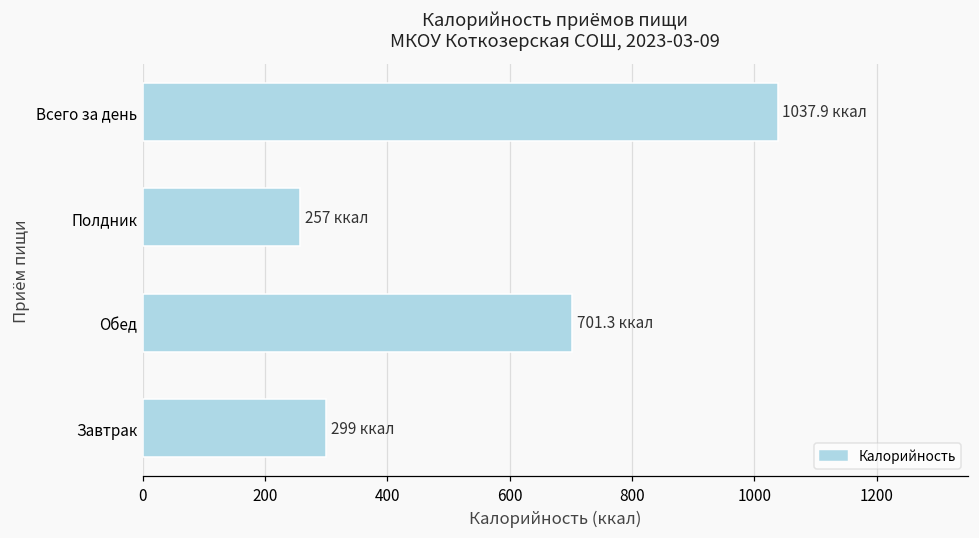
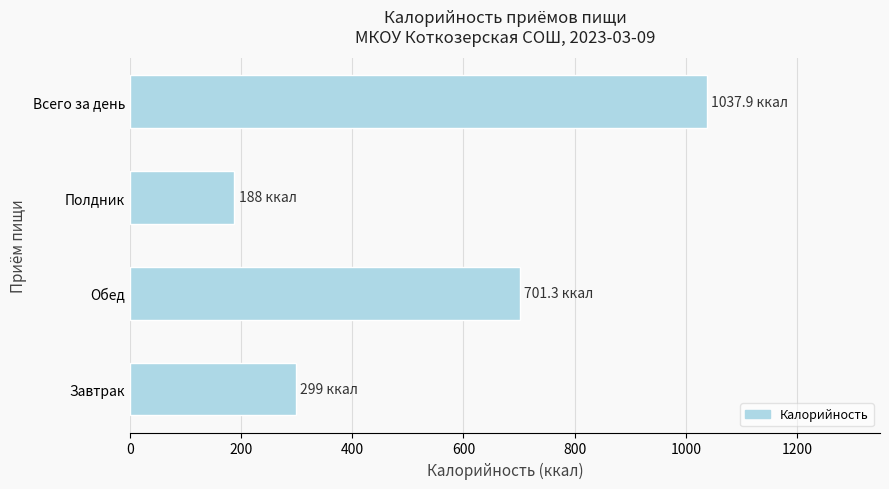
Полдник: 257 -> 188
